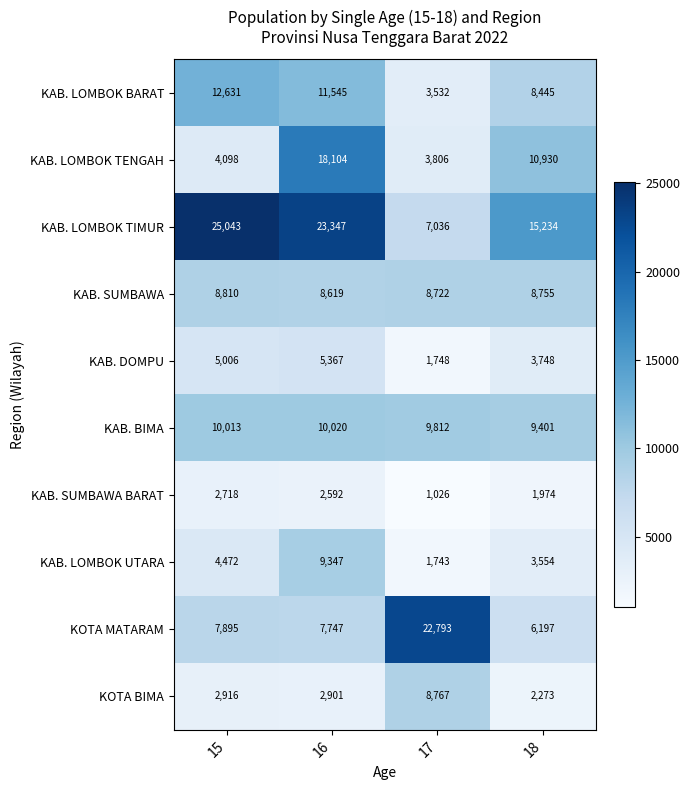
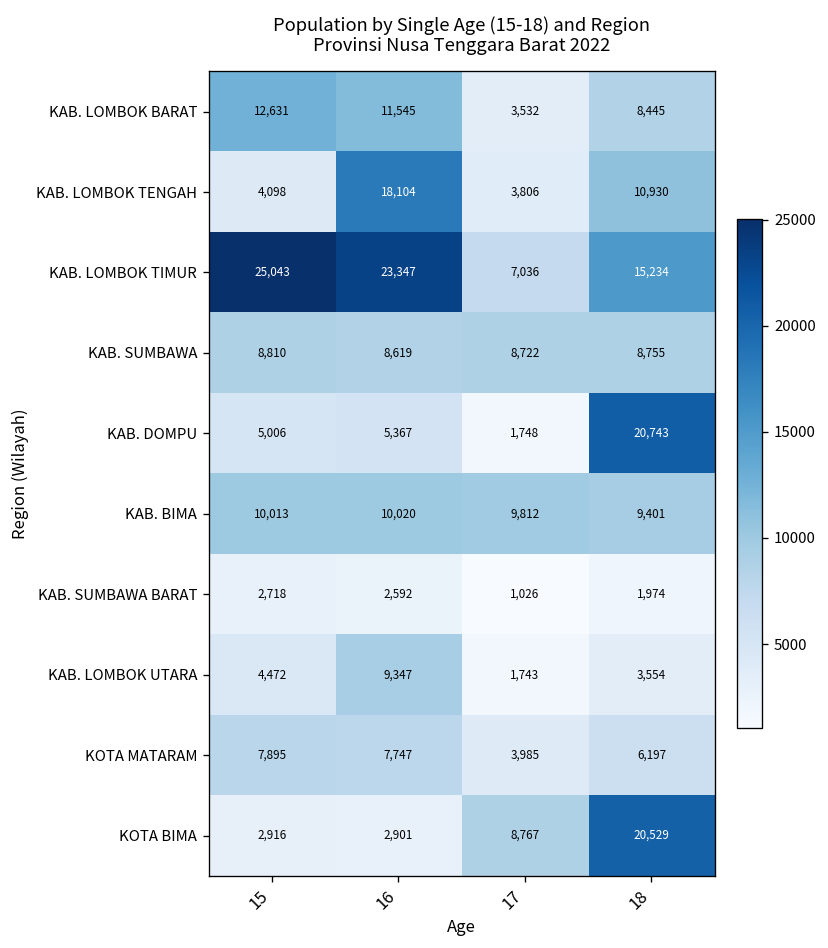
KAB. DOMPU, 18: 3,748 -> 20,743
KOTA MATARAM, 17: 22,793 -> 3,985
KOTA BIMA, 18: 2,273 -> 20,529
